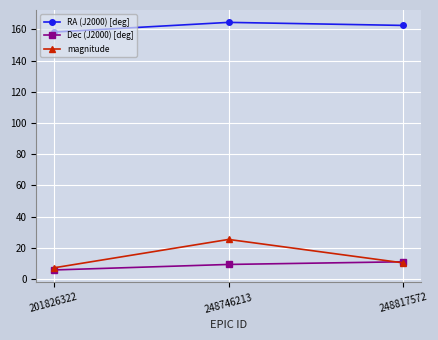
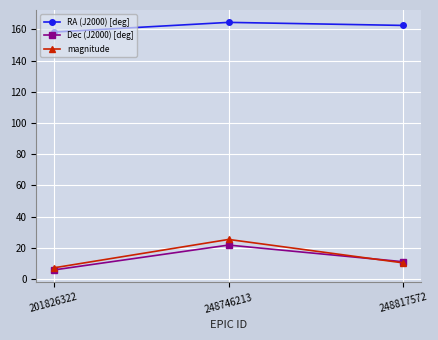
Dec (J2000) [deg], 248746213: 9 -> 22
